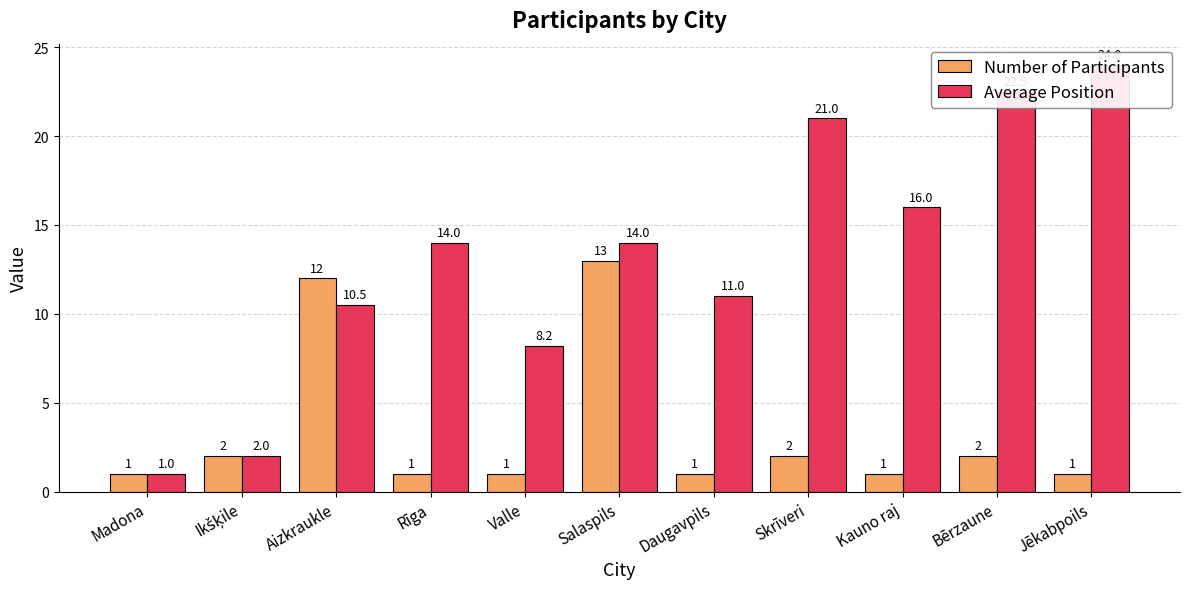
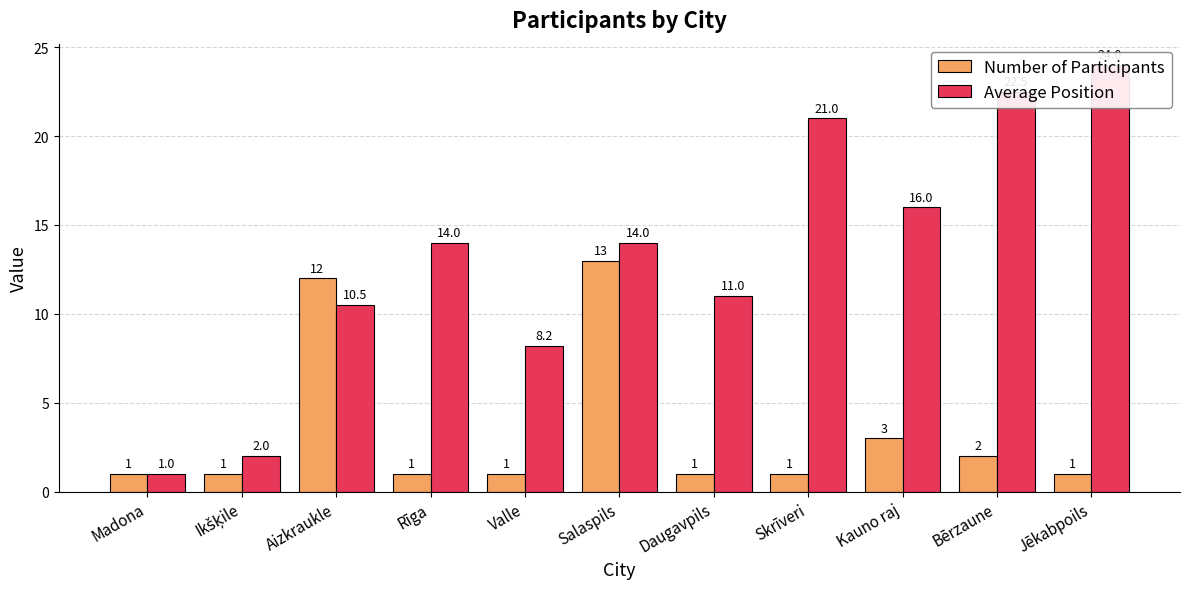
Number of Participants, Ikšķile: 2 -> 1
Number of Participants, Skrīveri: 2 -> 1
Number of Participants, Kauno raj: 1 -> 3
